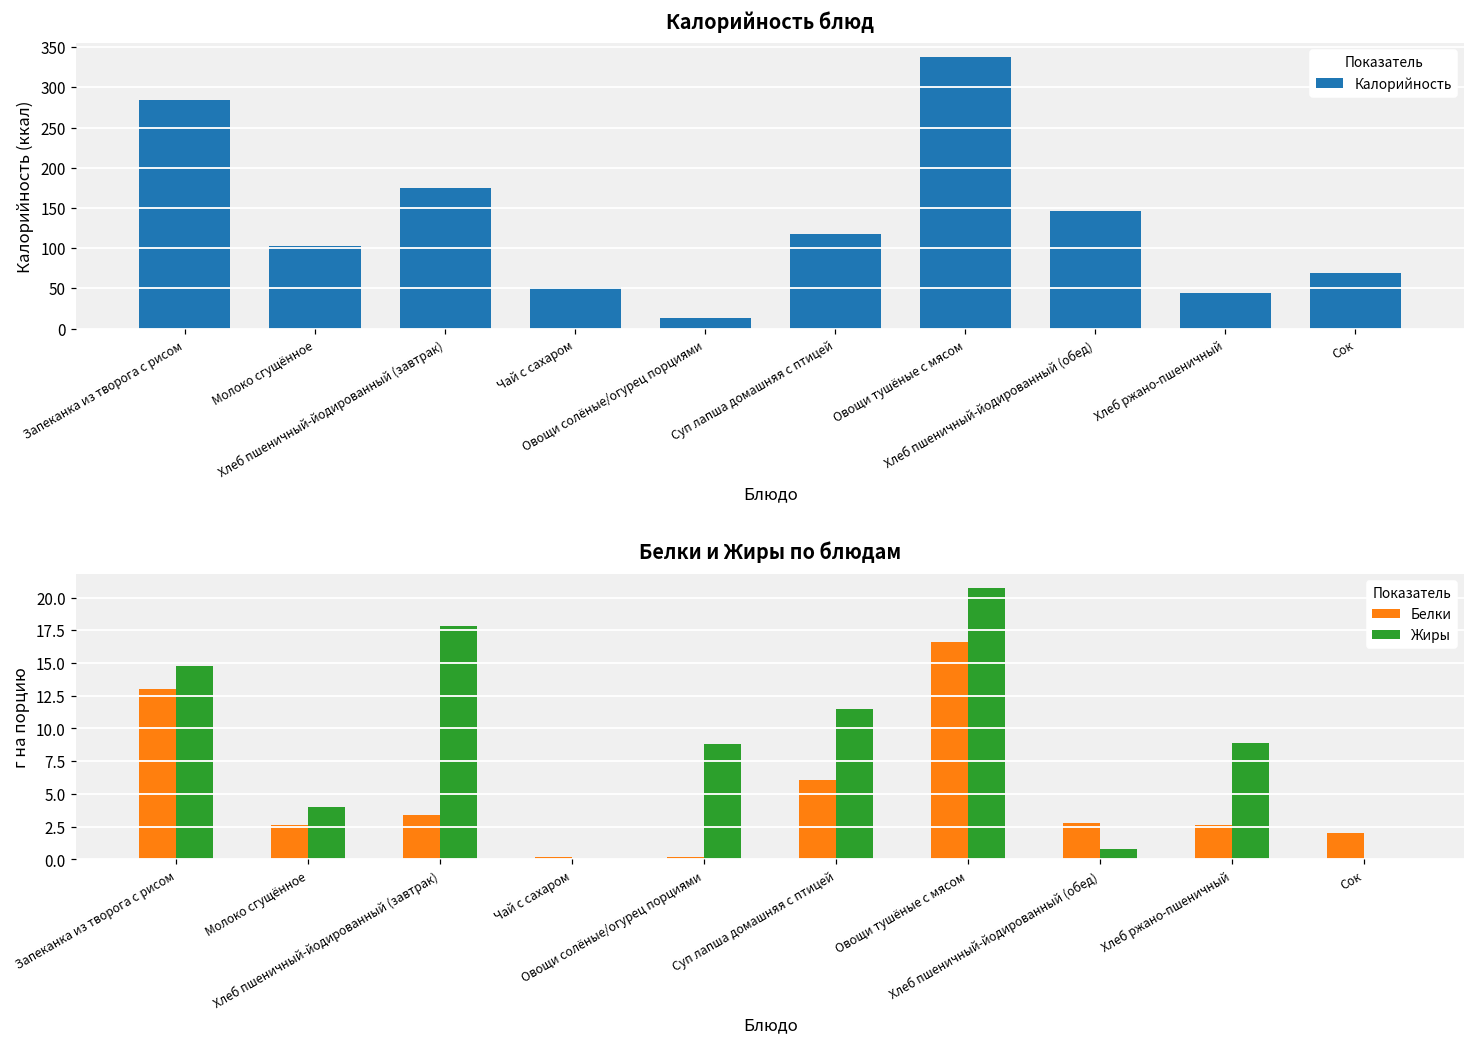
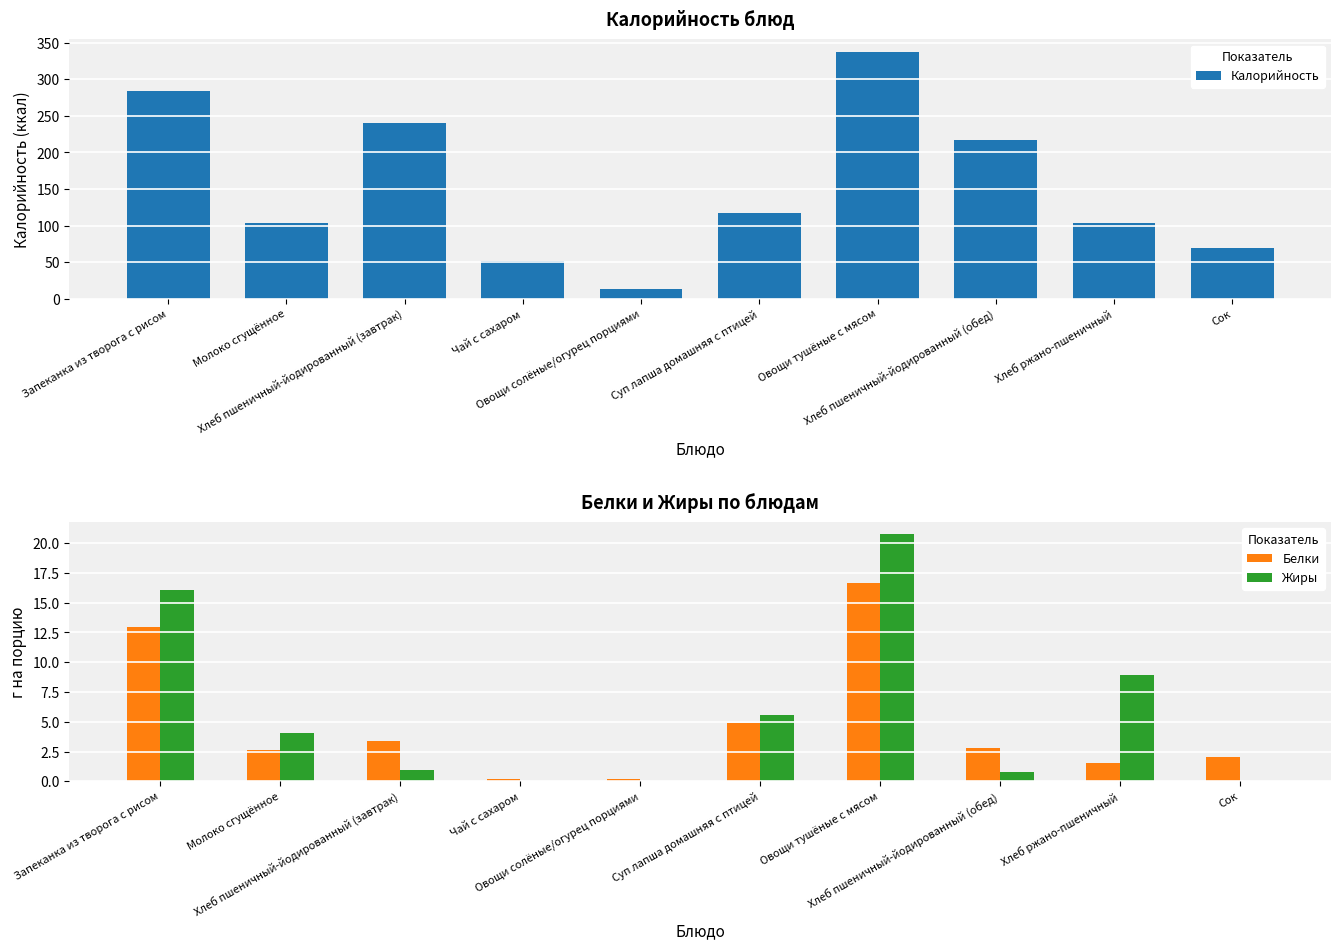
Калорийность блюд, Хлеб пшеничный-йодированный (завтрак): 170 -> 240
Калорийность блюд, Хлеб пшеничный-йодированный (обед): 150 -> 220
Калорийность блюд, Хлеб ржано-пшеничный: 40 -> 100
Белки и Жиры по блюдам, Жиры, Запеканка из творога с рисом: 14.8 -> 16.0
Белки и Жиры по блюдам, Жиры, Хлеб пшеничный-йодированный (завтрак): 17.8 -> 1.0
Белки и Жиры по блюдам, Жиры, Овощи солёные/огурец порциями: 8.8 -> 0.0
Белки и Жиры по блюдам, Белки, Суп лапша домашняя с птицей: 6.0 -> 4.9
Белки и Жиры по блюдам, Жиры, Суп лапша домашняя с птицей: 11.5 -> 5.6
Белки и Жиры по блюдам, Белки, Хлеб ржано-пшеничный: 2.6 -> 1.5
